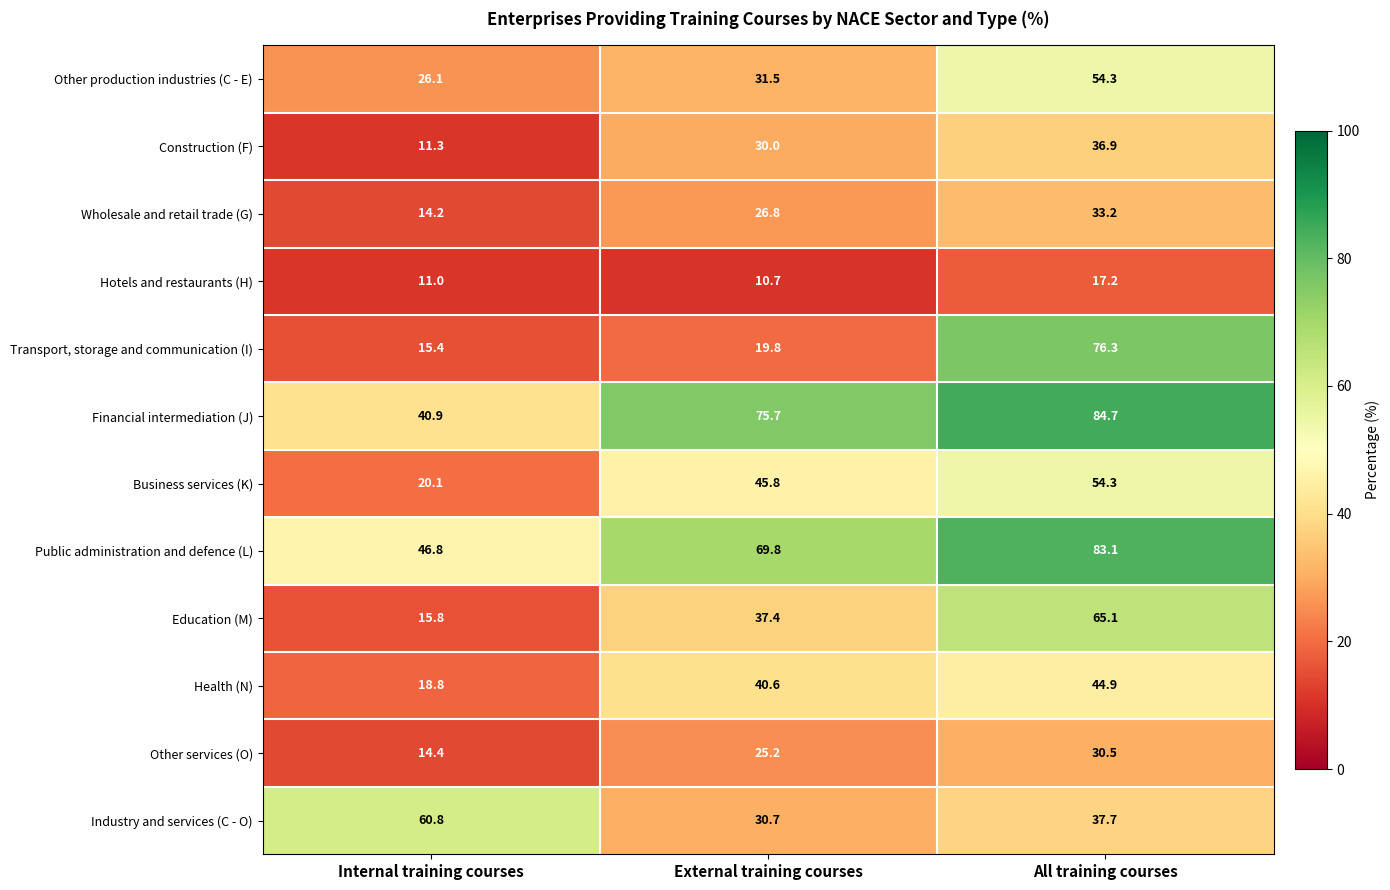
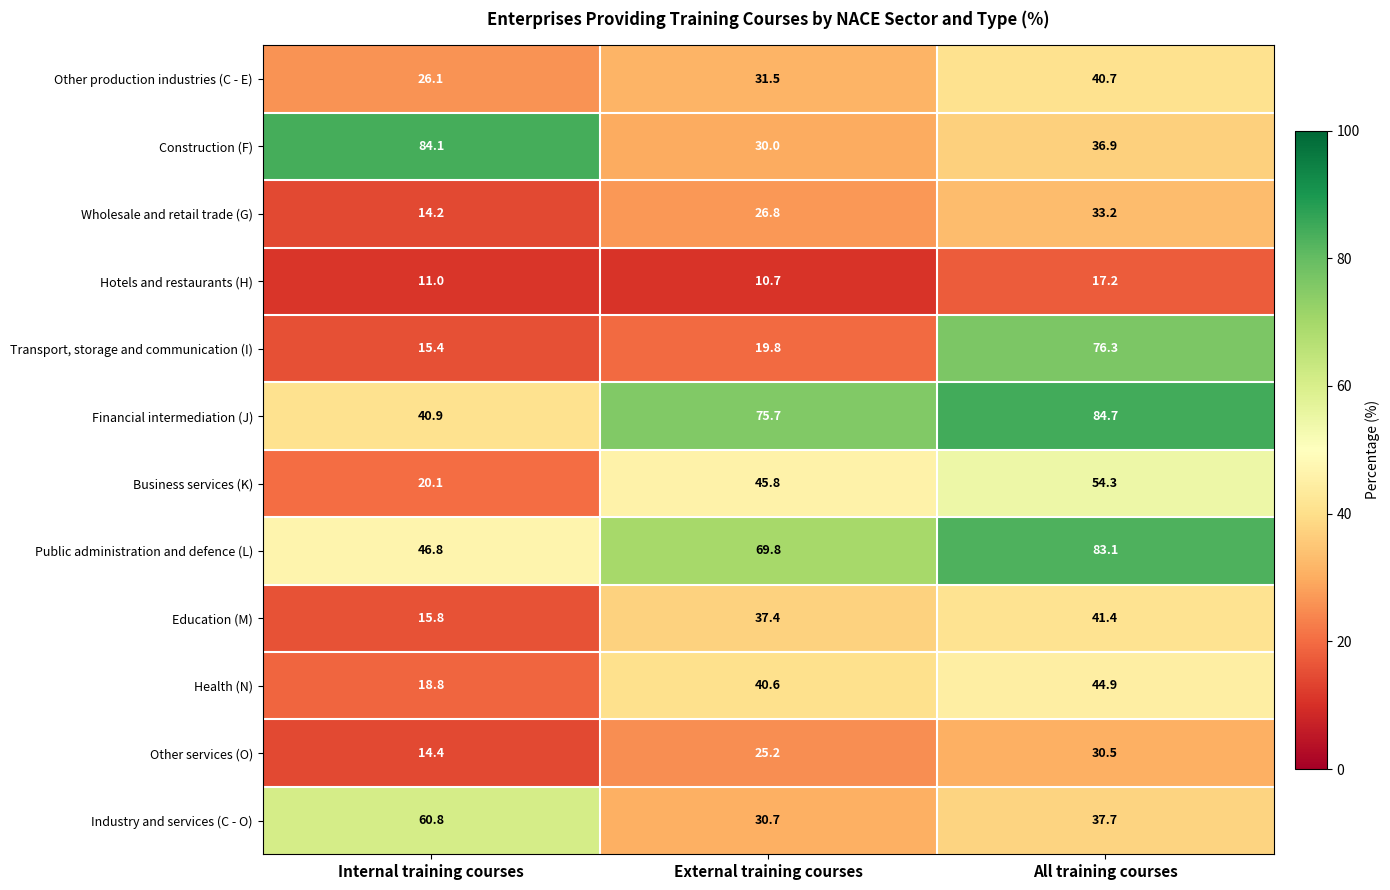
Other production industries (C - E), All training courses: 54.3 -> 40.7
Construction (F), Internal training courses: 11.3 -> 84.1
Education (M), All training courses: 65.1 -> 41.4
